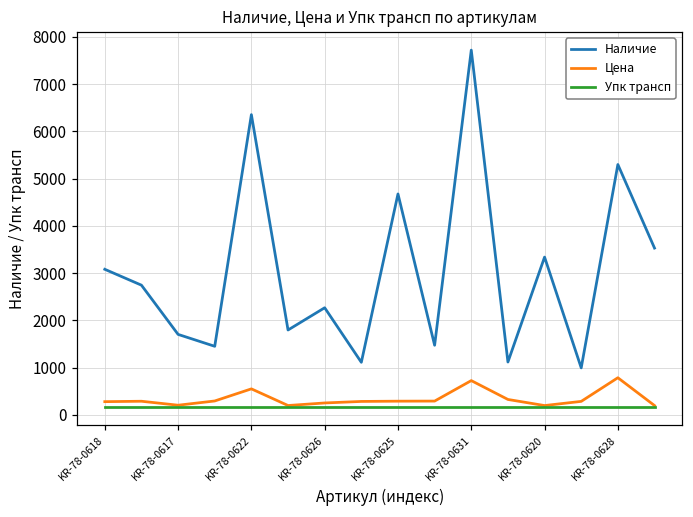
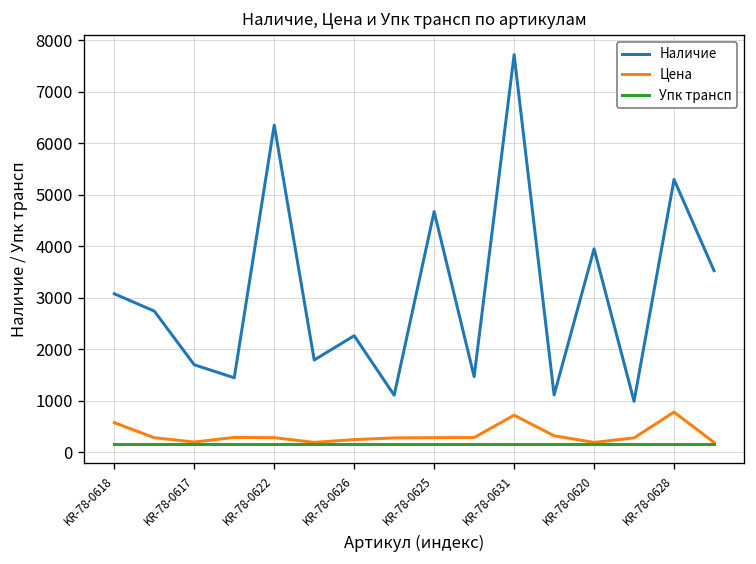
Цена, KR-78-0618: 300 -> 600
Цена, KR-78-0622: 500 -> 300
Наличие, KR-78-0620: 3300 -> 4000
